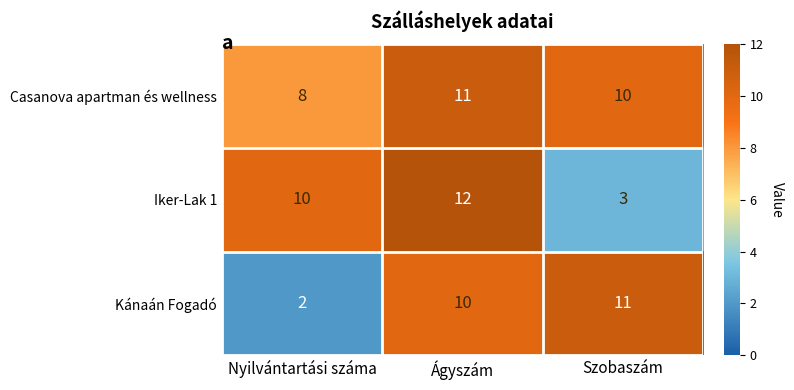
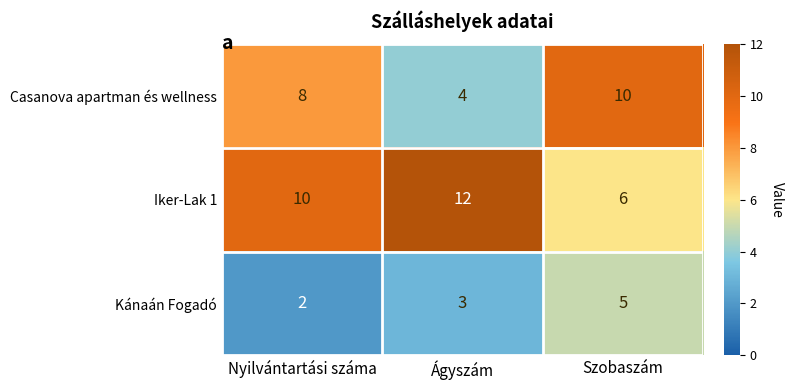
Casanova apartman és wellness, Ágyszám: 11 -> 4
Iker-Lak 1, Szobaszám: 3 -> 6
Kánaán Fogadó, Ágyszám: 10 -> 3
Kánaán Fogadó, Szobaszám: 11 -> 5
